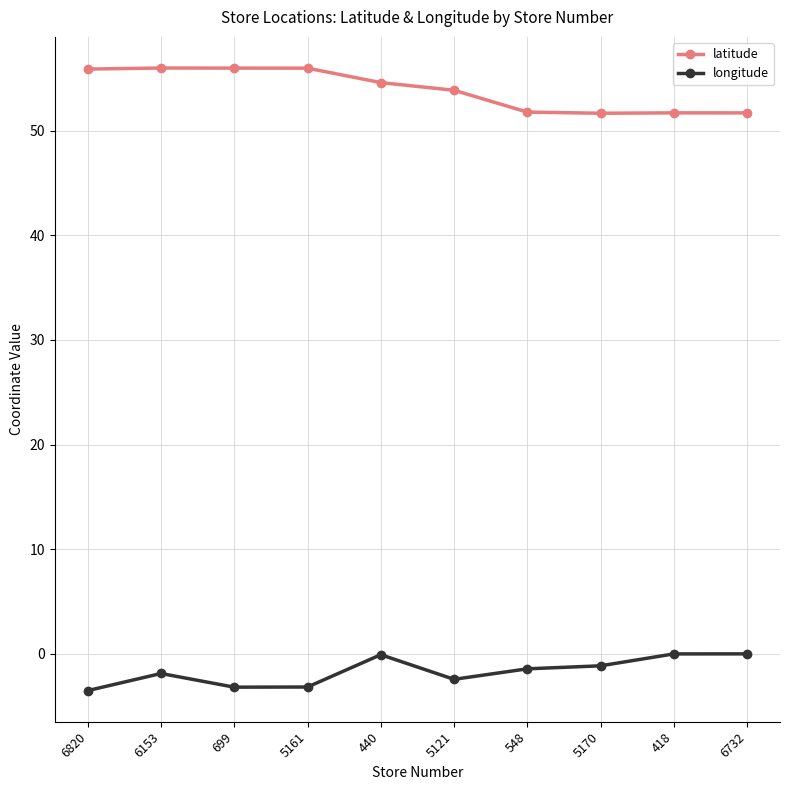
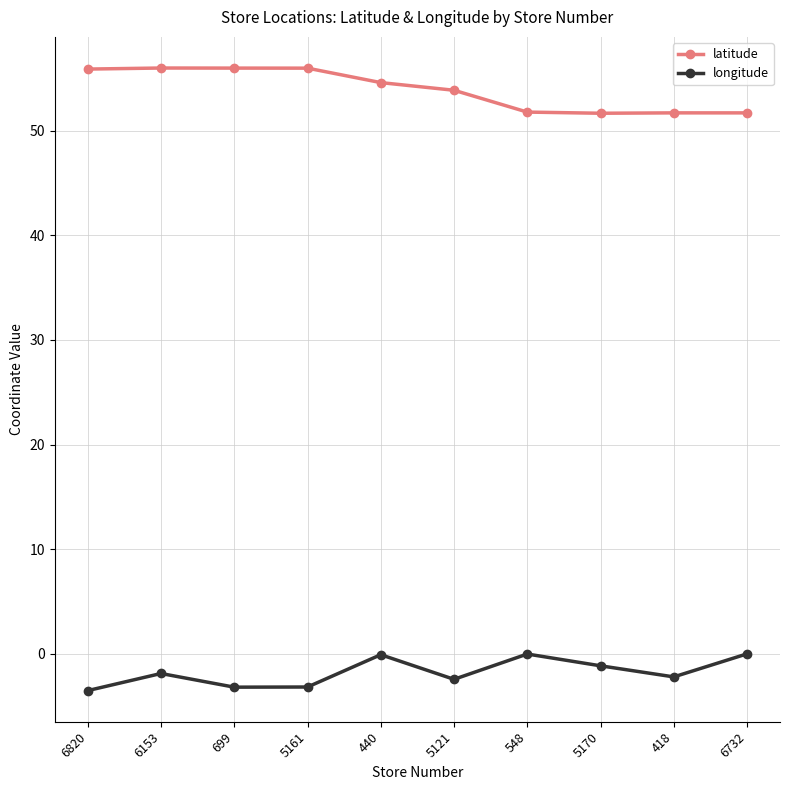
longitude, 548: -1.4 -> 0.0
longitude, 418: 0.0 -> -2.2
